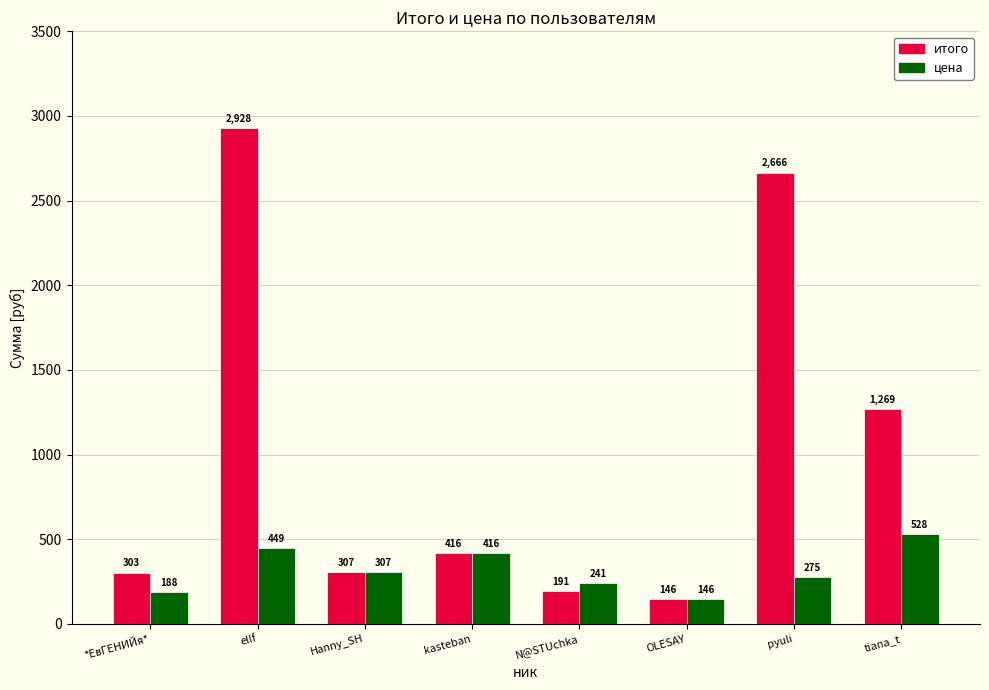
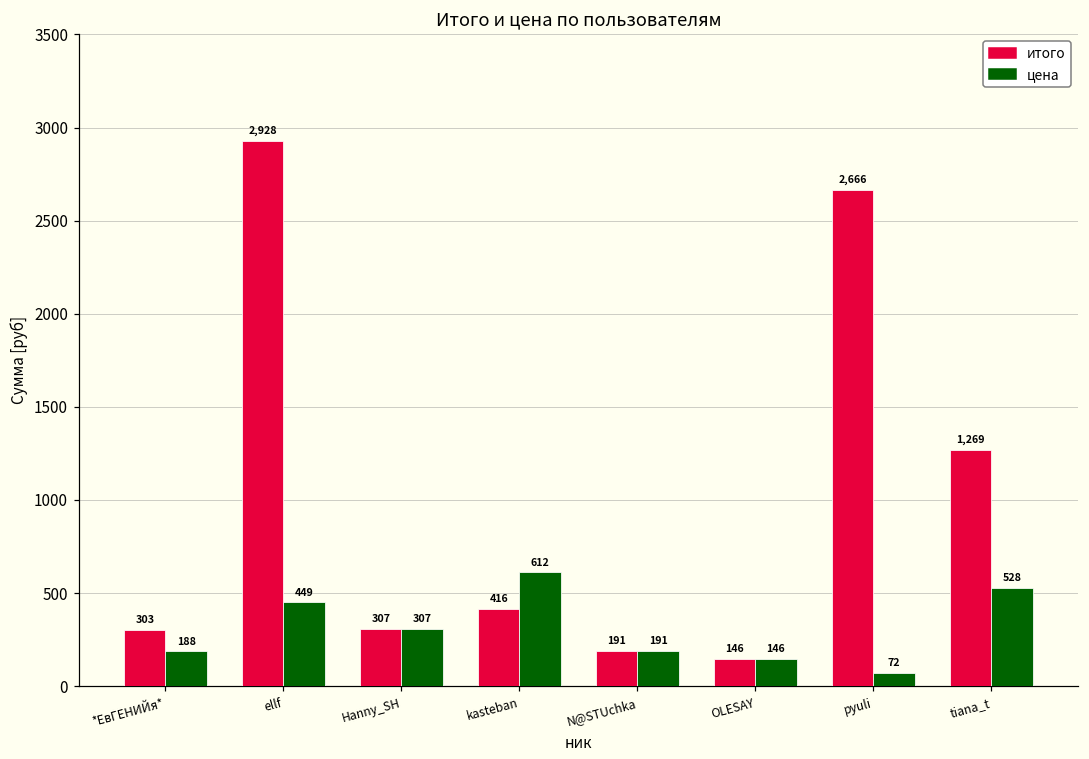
цена, kasteban: 416 -> 612
цена, N@STUchka: 241 -> 191
цена, pyuli: 275 -> 72
